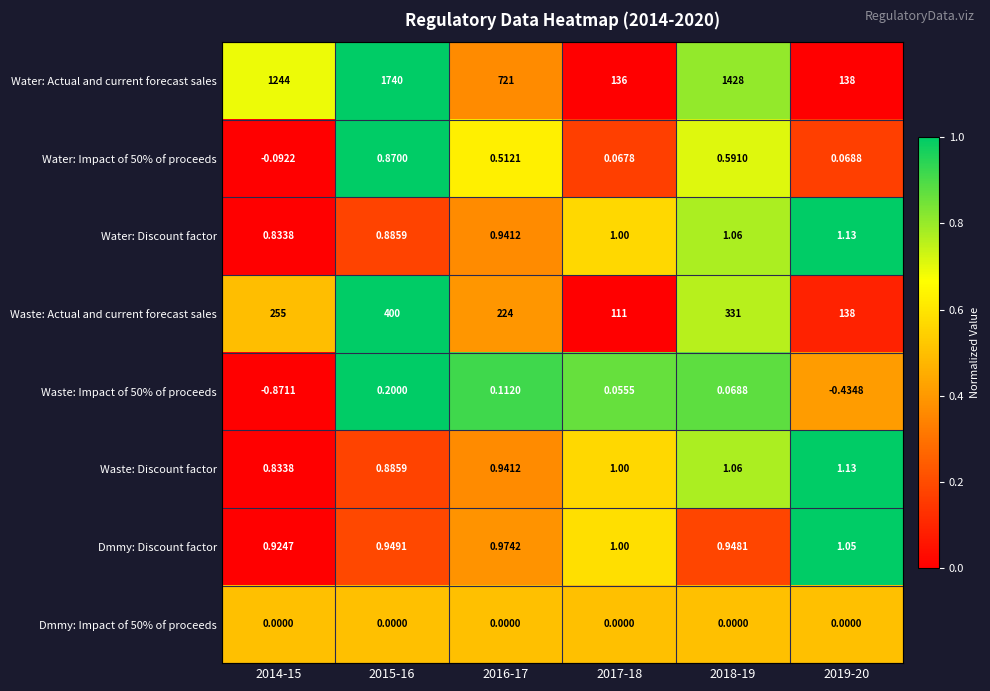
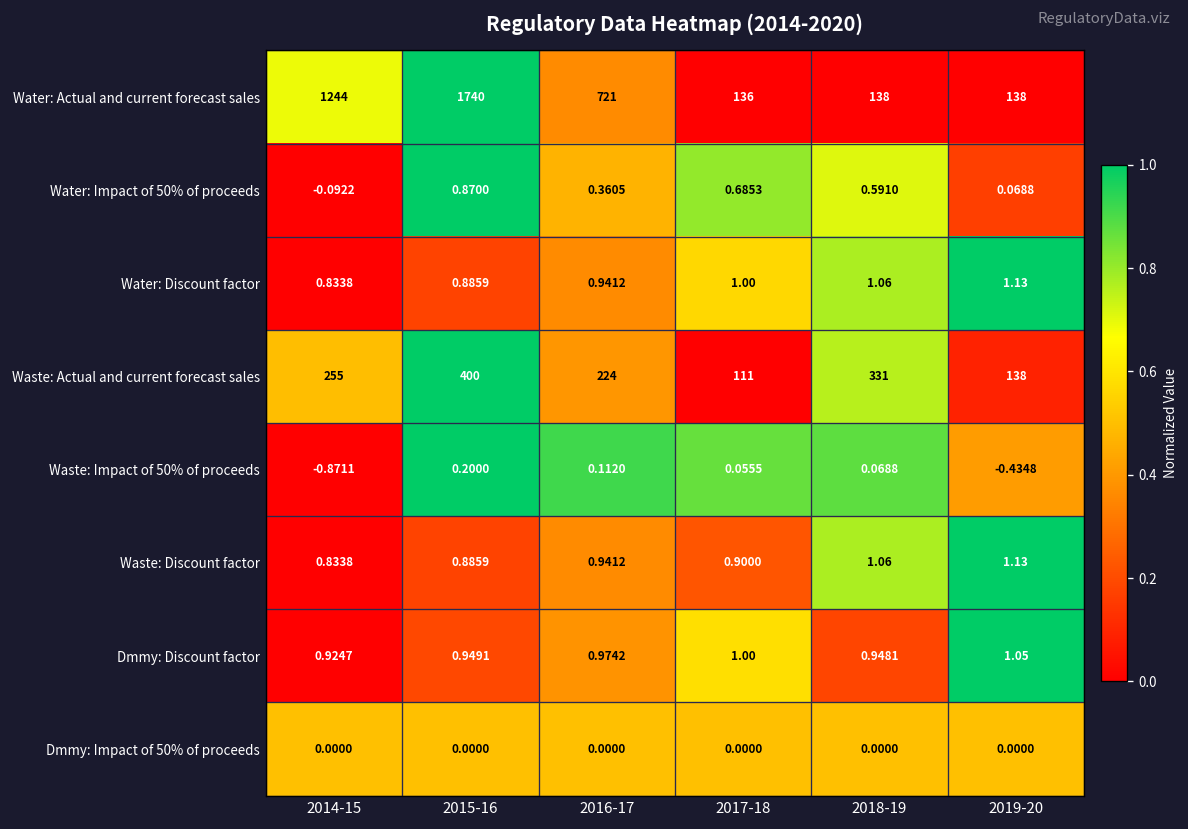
Water: Actual and current forecast sales, 2018-19: 1428 -> 138
Water: Impact of 50% of proceeds, 2016-17: 0.5121 -> 0.3605
Water: Impact of 50% of proceeds, 2017-18: 0.0678 -> 0.6853
Waste: Discount factor, 2017-18: 1.00 -> 0.9000
